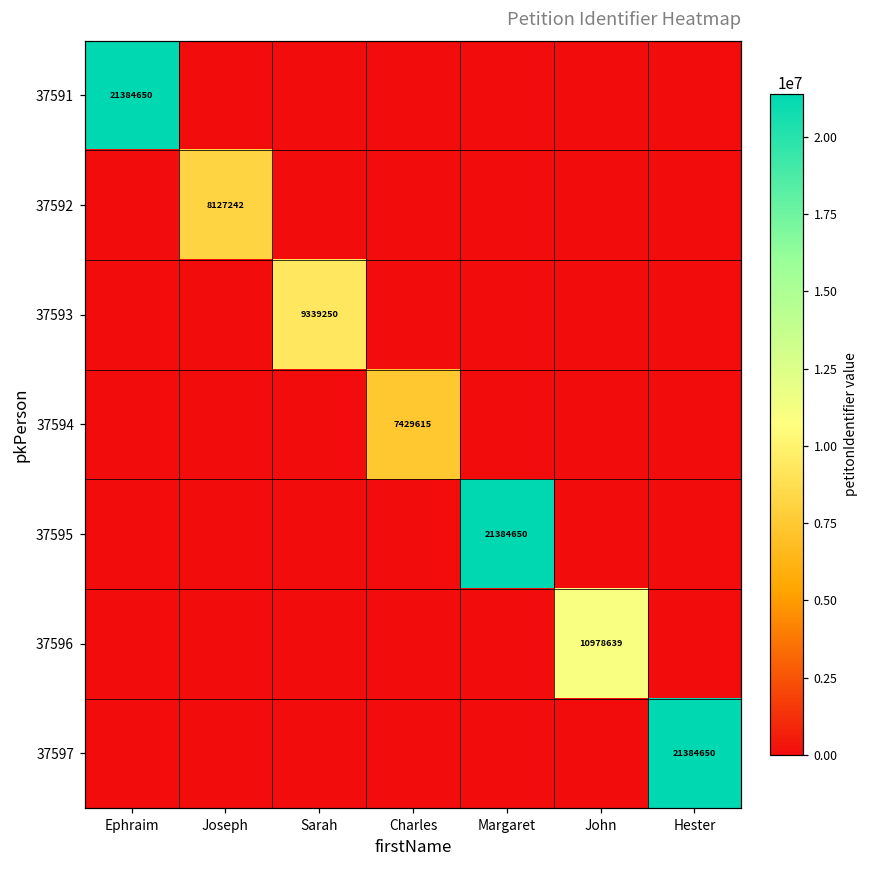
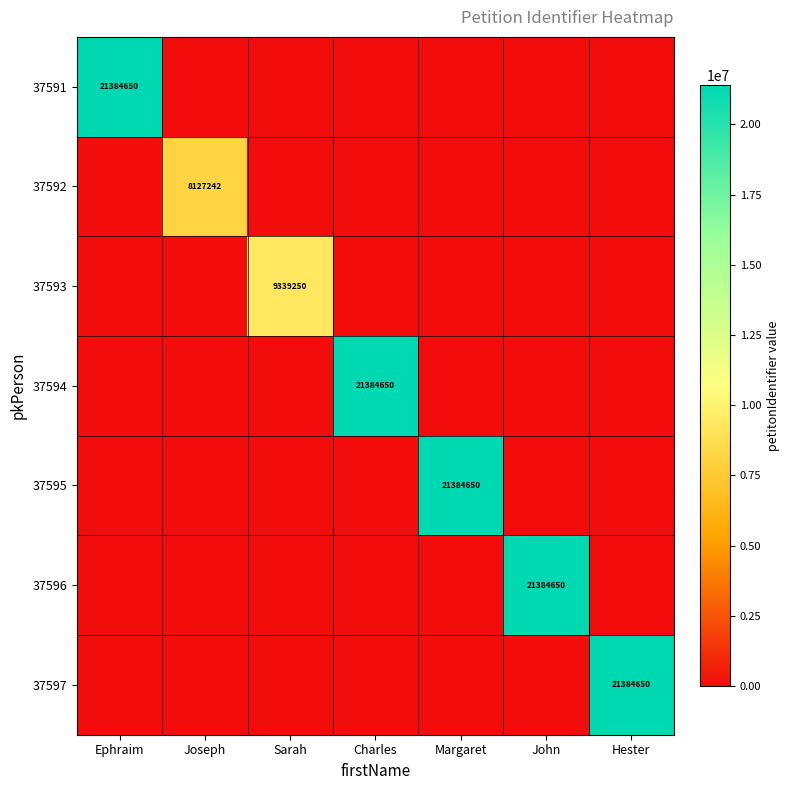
37594, Charles: 7429615 -> 21384650
37596, John: 10978639 -> 21384650
